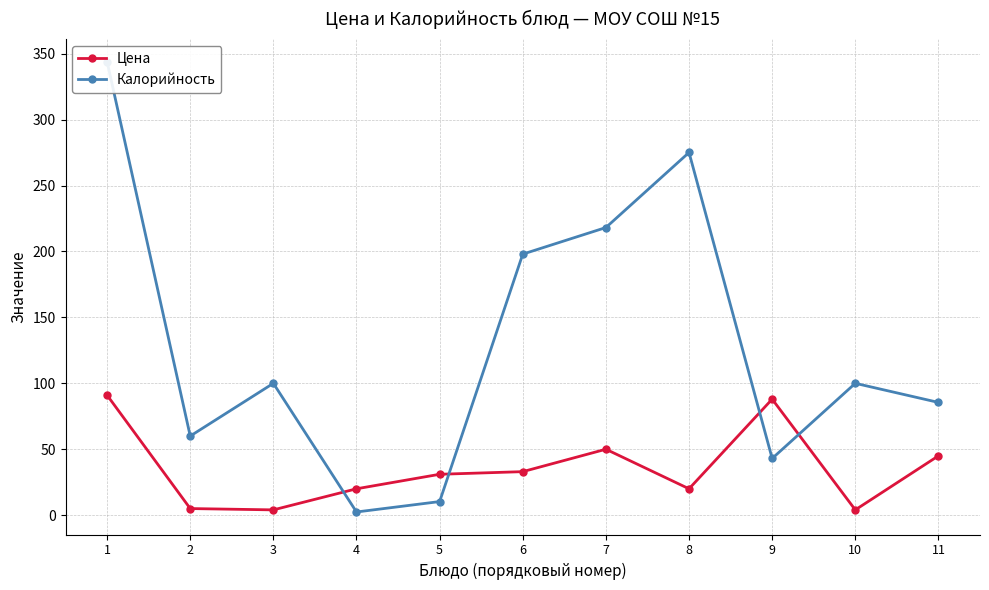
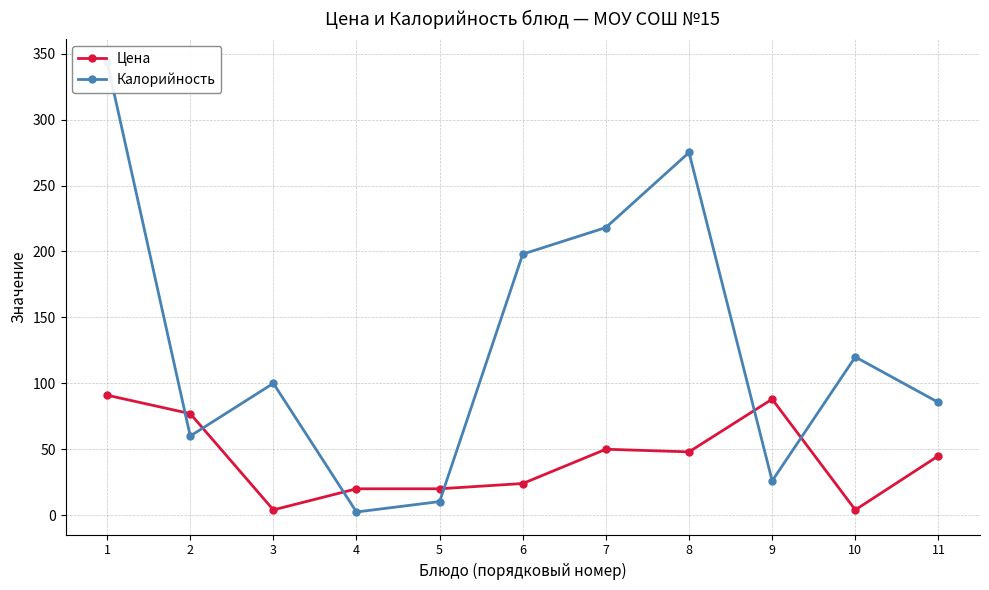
Цена, 2: 5 -> 77
Цена, 5: 31 -> 20
Цена, 6: 33 -> 24
Цена, 8: 20 -> 48
Калорийность, 9: 43 -> 26
Калорийность, 10: 100 -> 120
